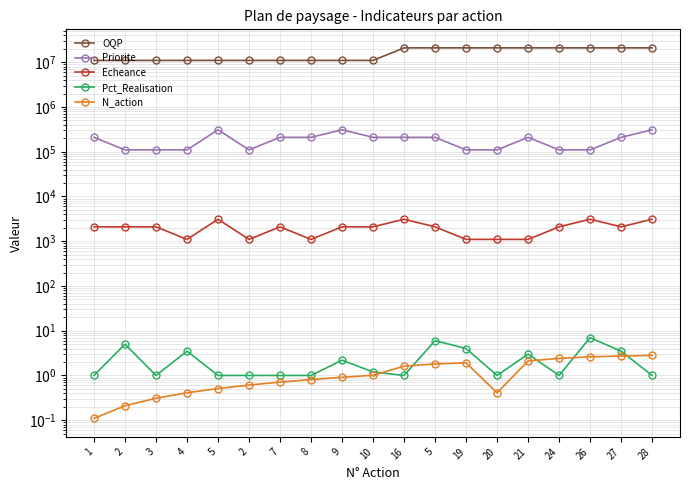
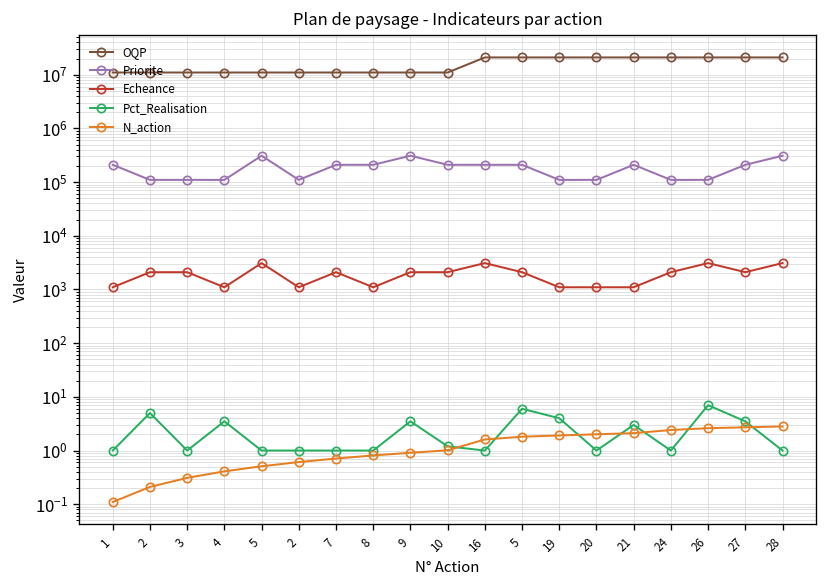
Echeance, 1: 2000 -> 1100
Pct_Realisation, 9: 2 -> 4
N_action, 20: 0.4 -> 2
